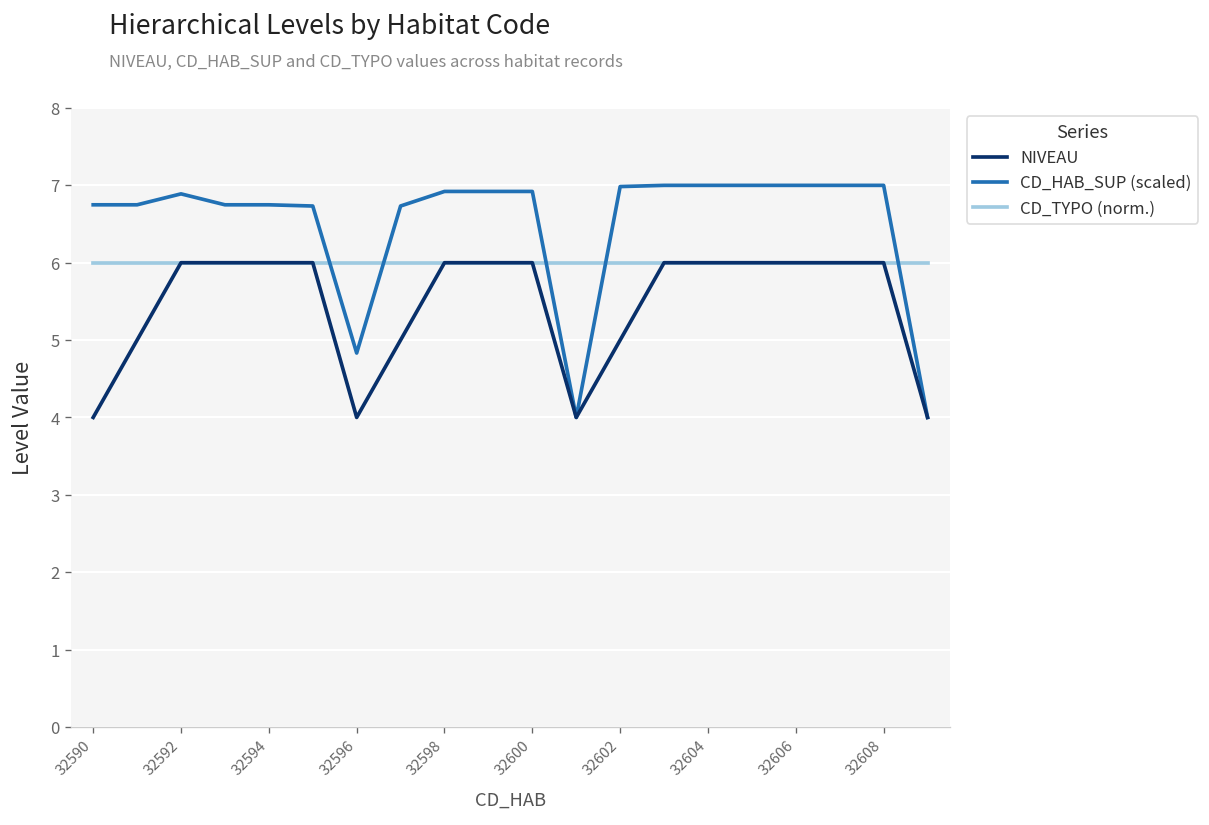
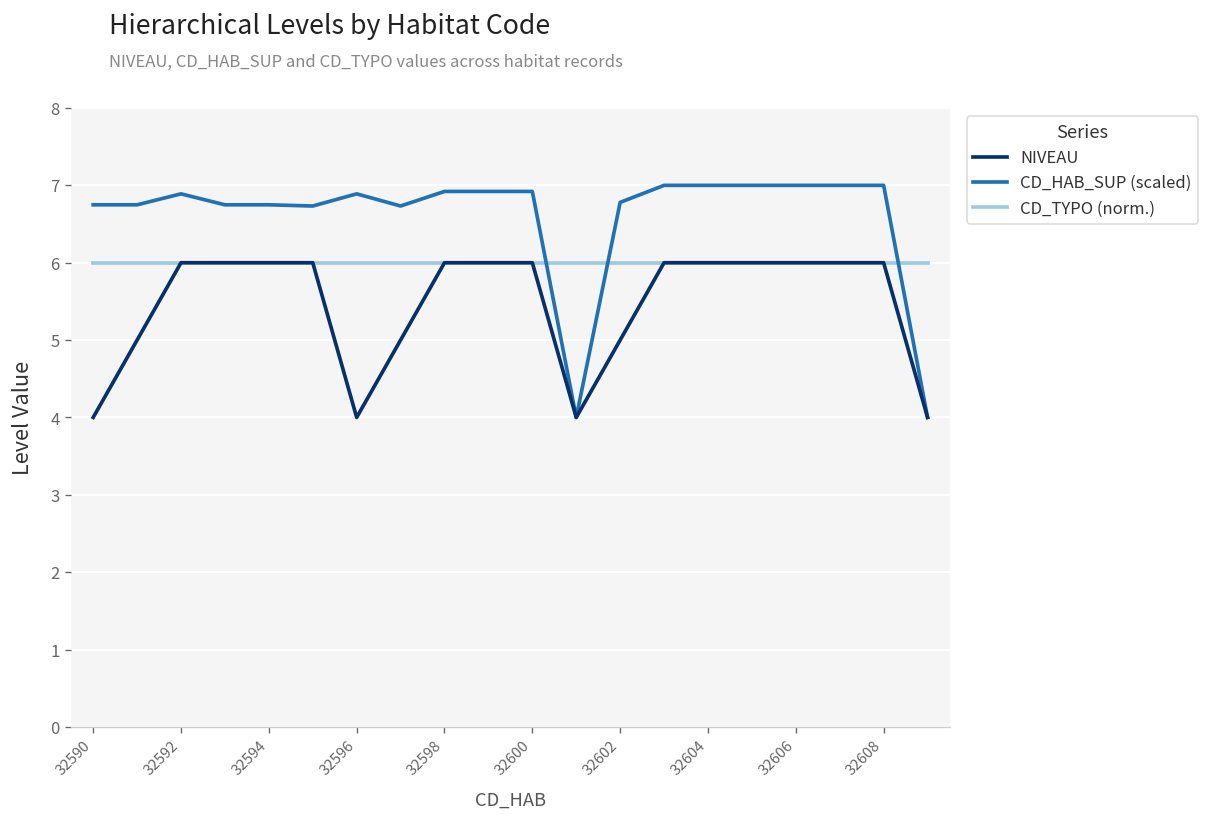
CD_HAB_SUP (scaled), 32596: 4.8 -> 6.9
CD_HAB_SUP (scaled), 32602: 7.0 -> 6.8
